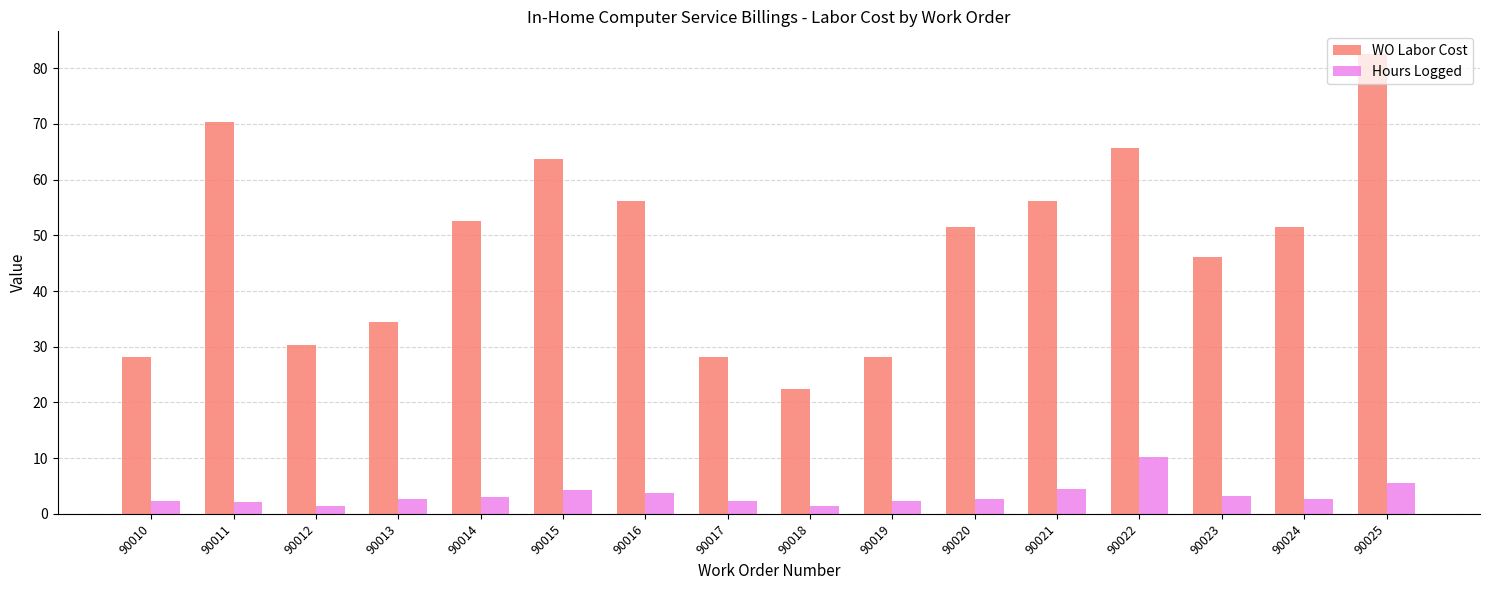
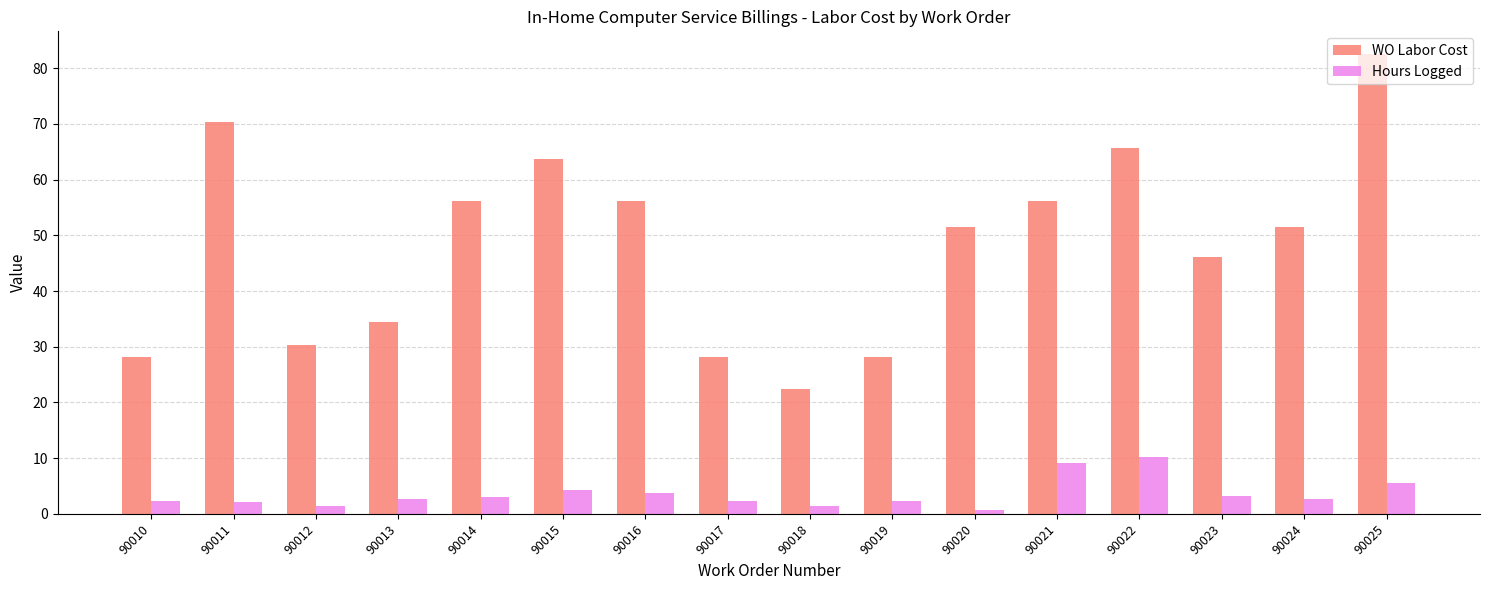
WO Labor Cost, 90014: 53 -> 56
Hours Logged, 90020: 3 -> 1
Hours Logged, 90021: 5 -> 9
